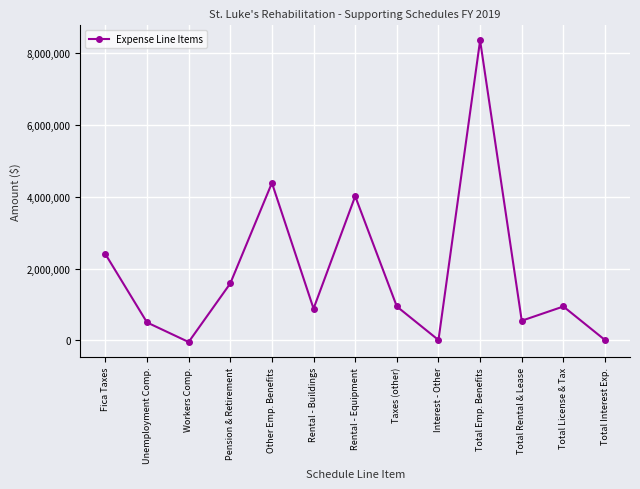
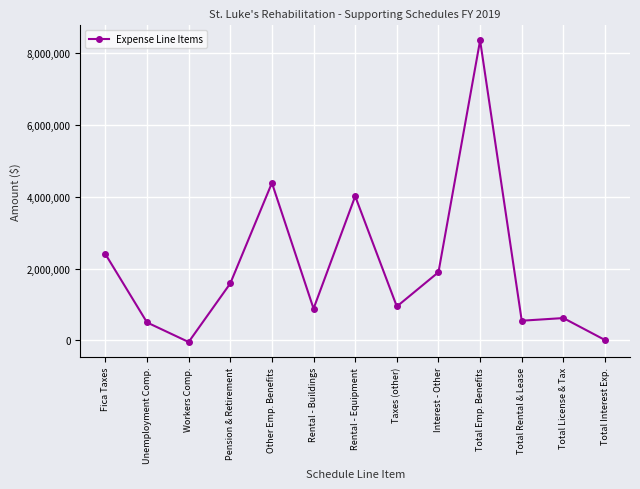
Interest - Other: 0 -> 1,900,000
Total License & Tax: 900,000 -> 600,000
